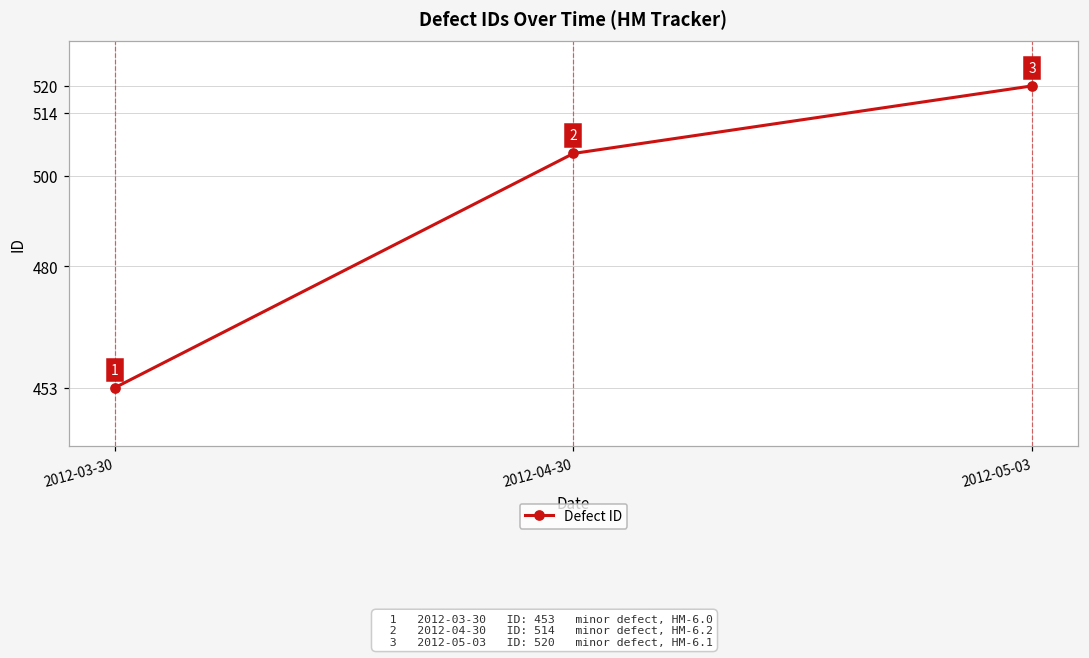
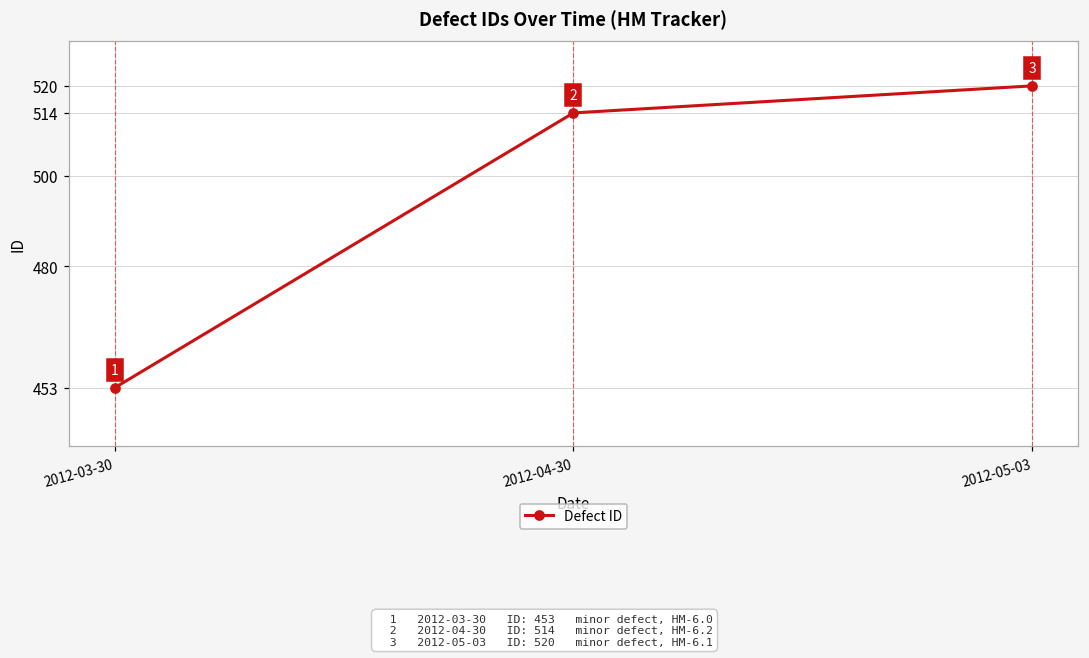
2012-04-30: 505 -> 514
